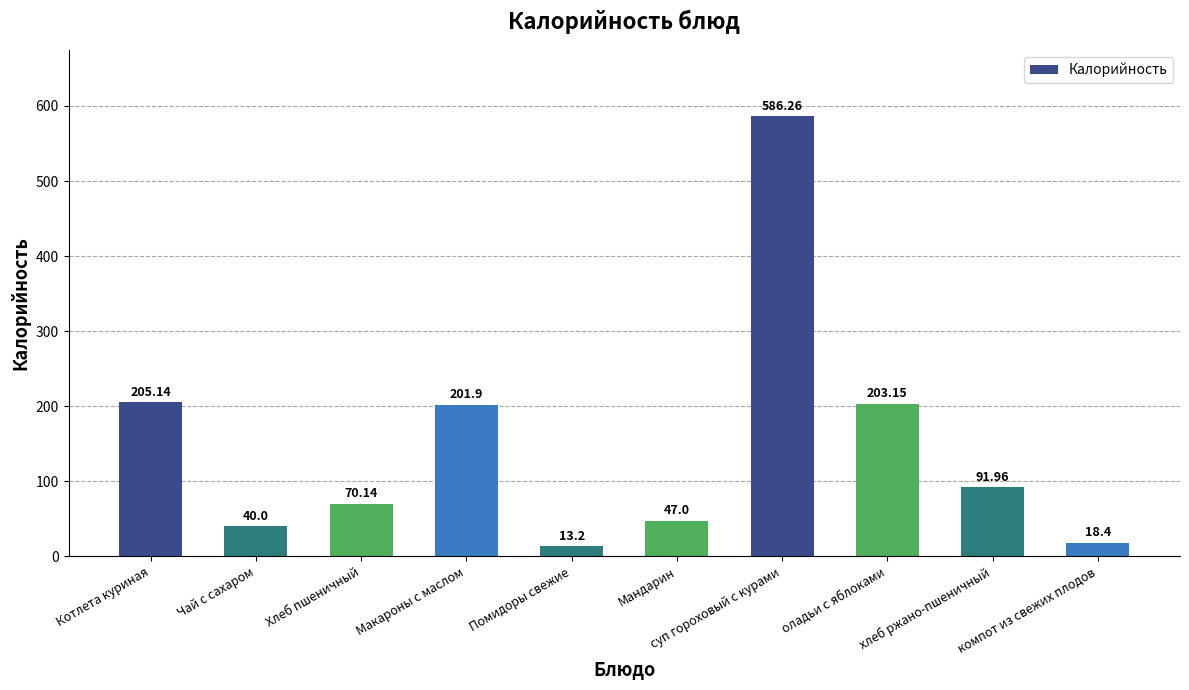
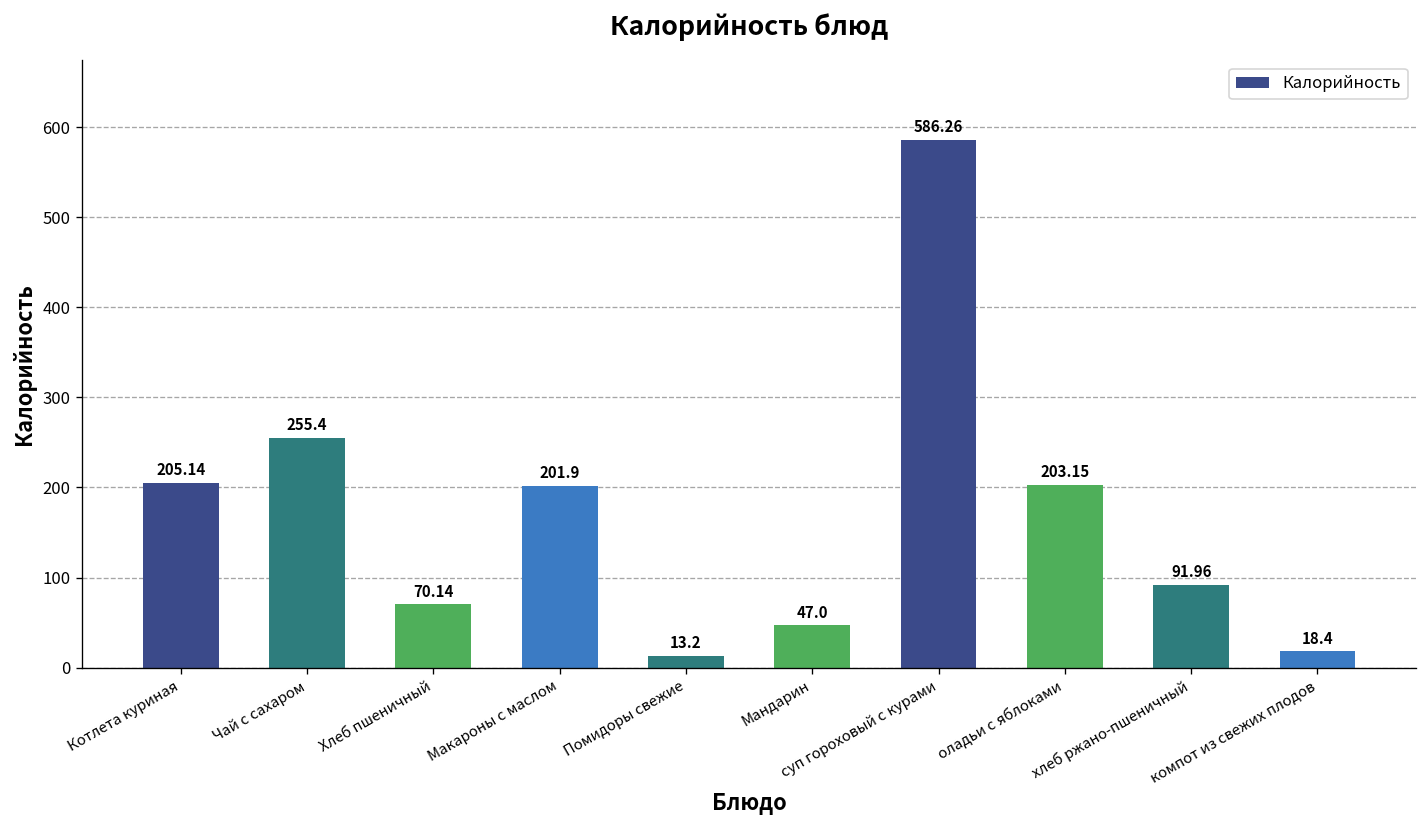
Чай с сахаром: 40.0 -> 255.4
